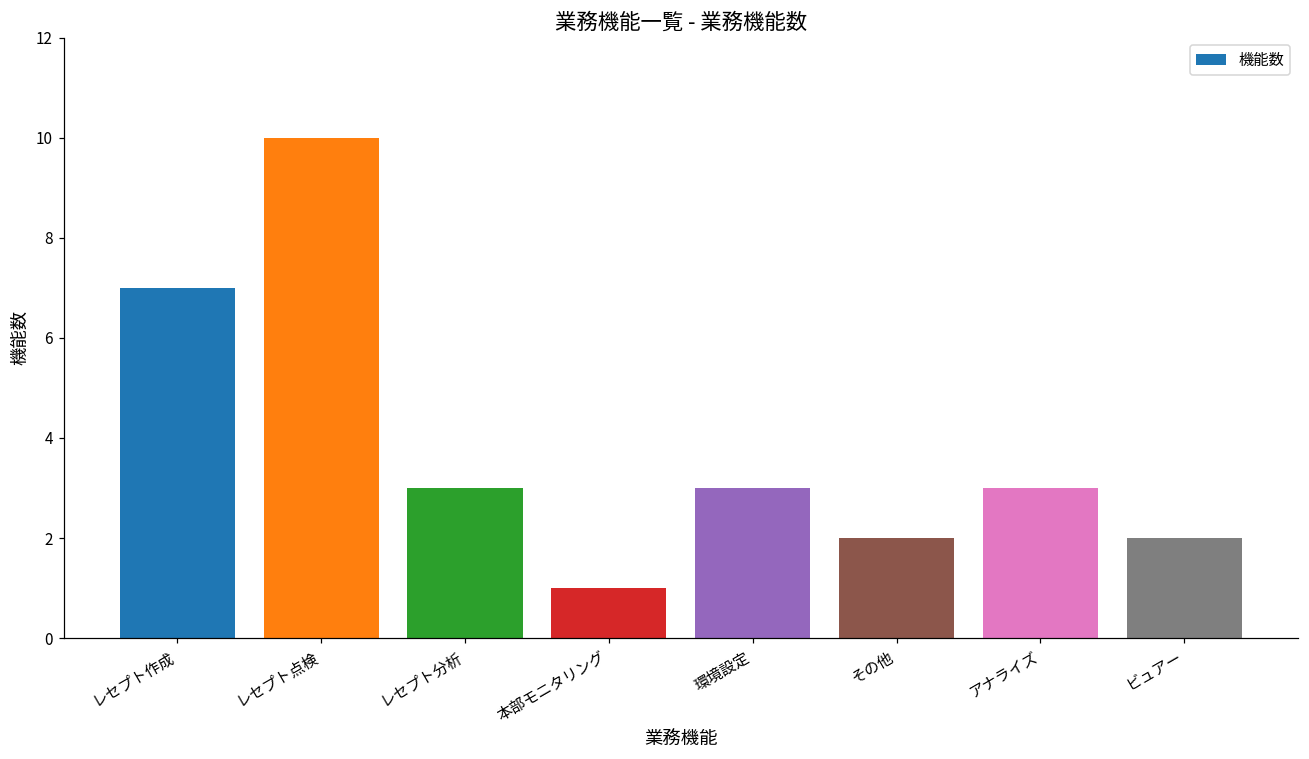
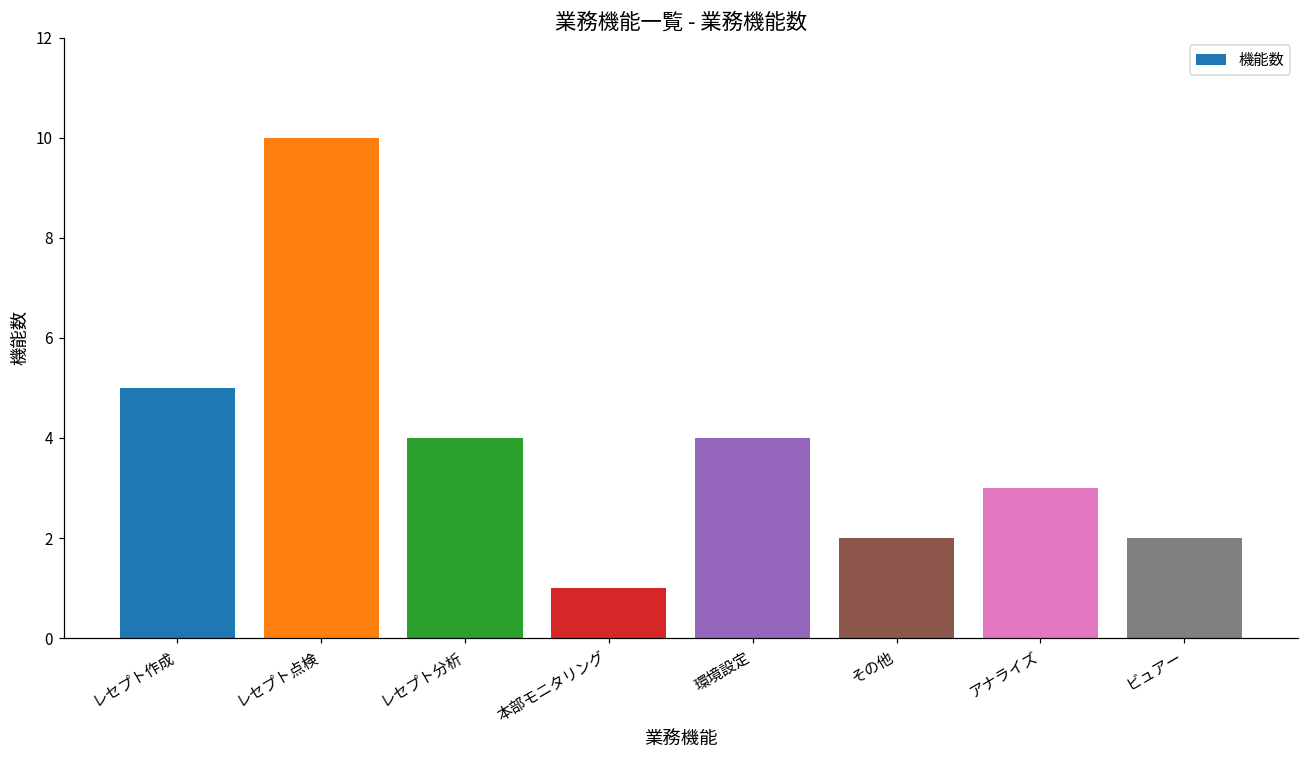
レセプト作成: 7 -> 5
レセプト分析: 3 -> 4
環境設定: 3 -> 4
